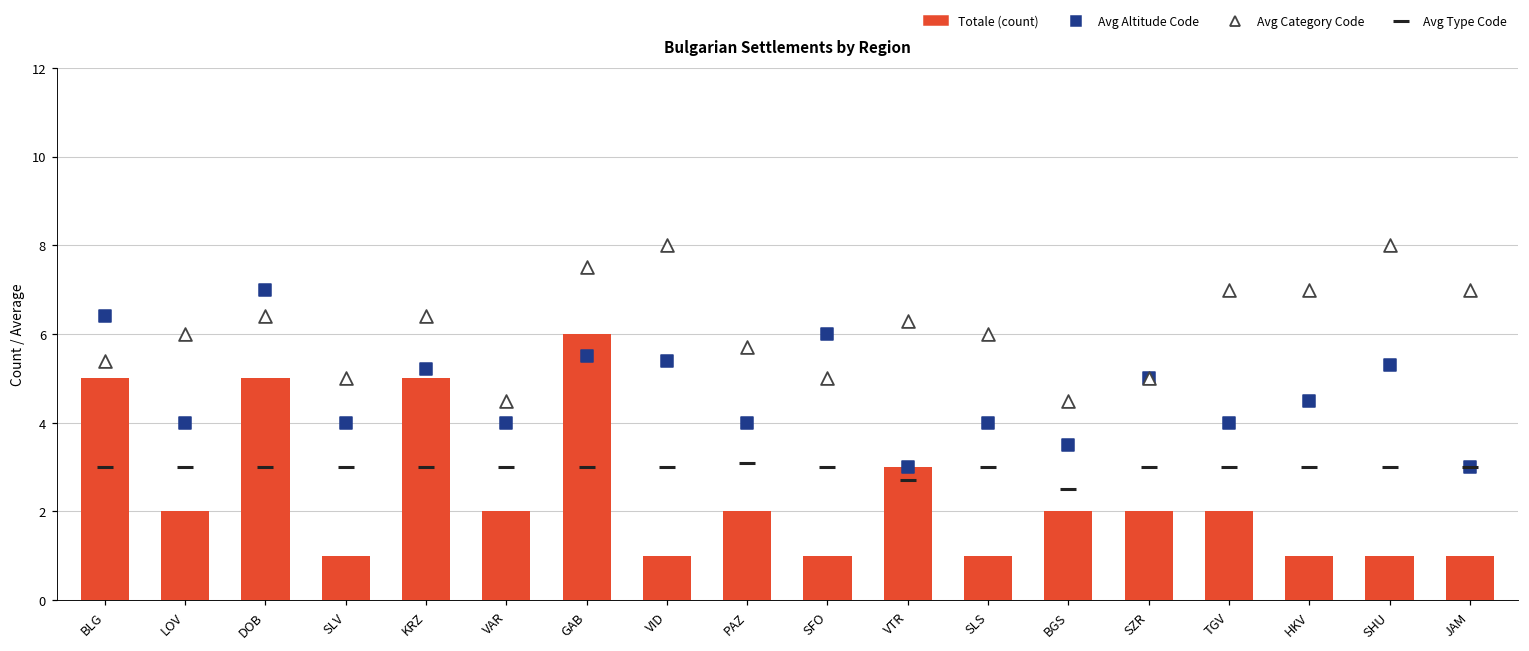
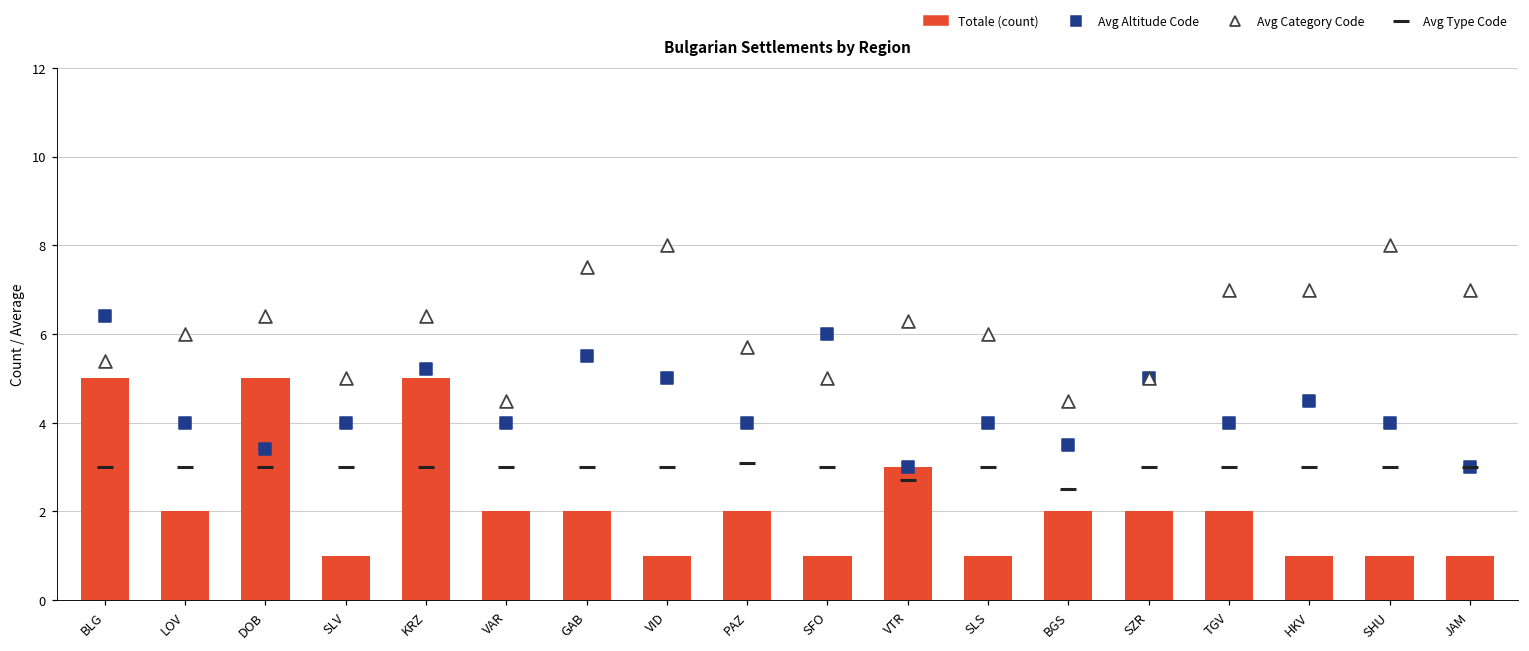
Avg Altitude Code, DOB: 7.0 -> 3.4
Totale (count), GAB: 6 -> 2
Avg Altitude Code, VID: 5.4 -> 5.0
Avg Altitude Code, SHU: 5.3 -> 4.0
